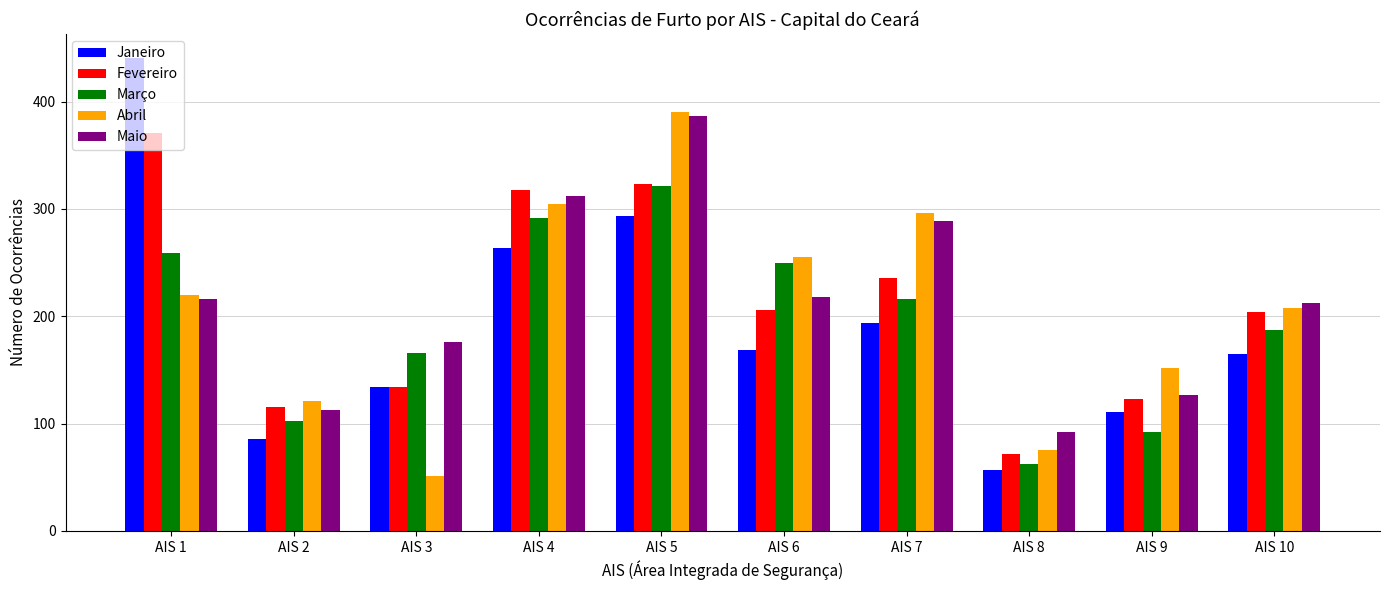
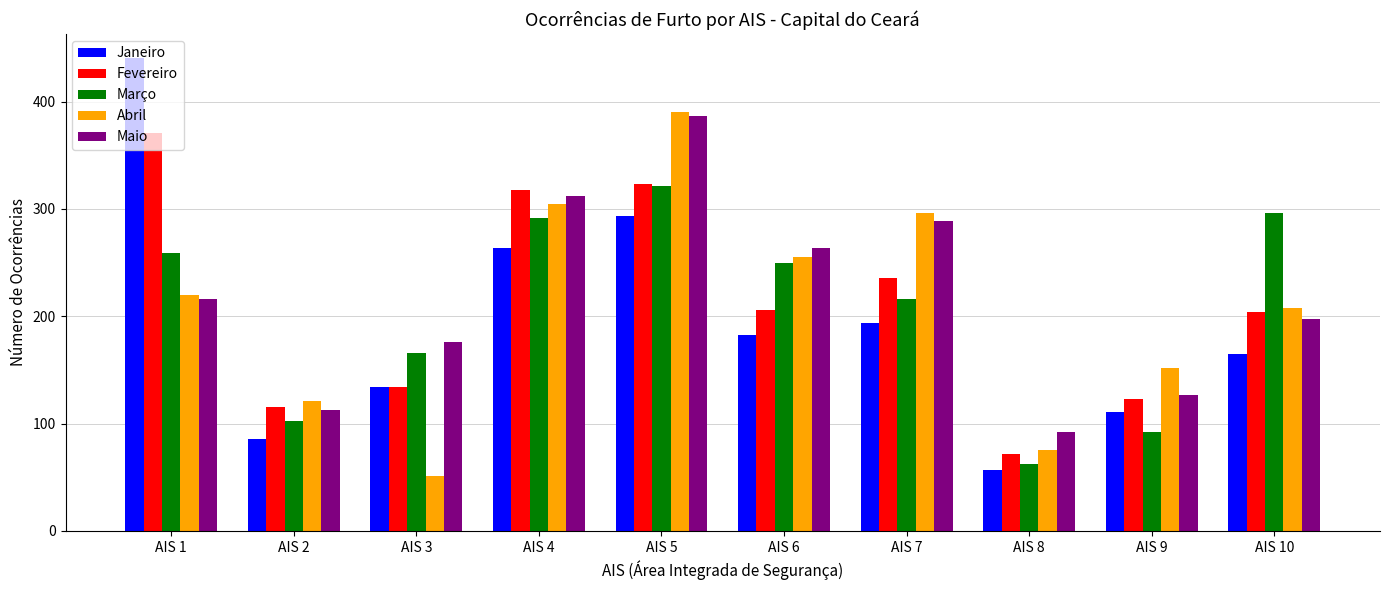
Janeiro, AIS 6: 169 -> 183
Maio, AIS 6: 218 -> 264
Março, AIS 10: 187 -> 296
Maio, AIS 10: 212 -> 197
